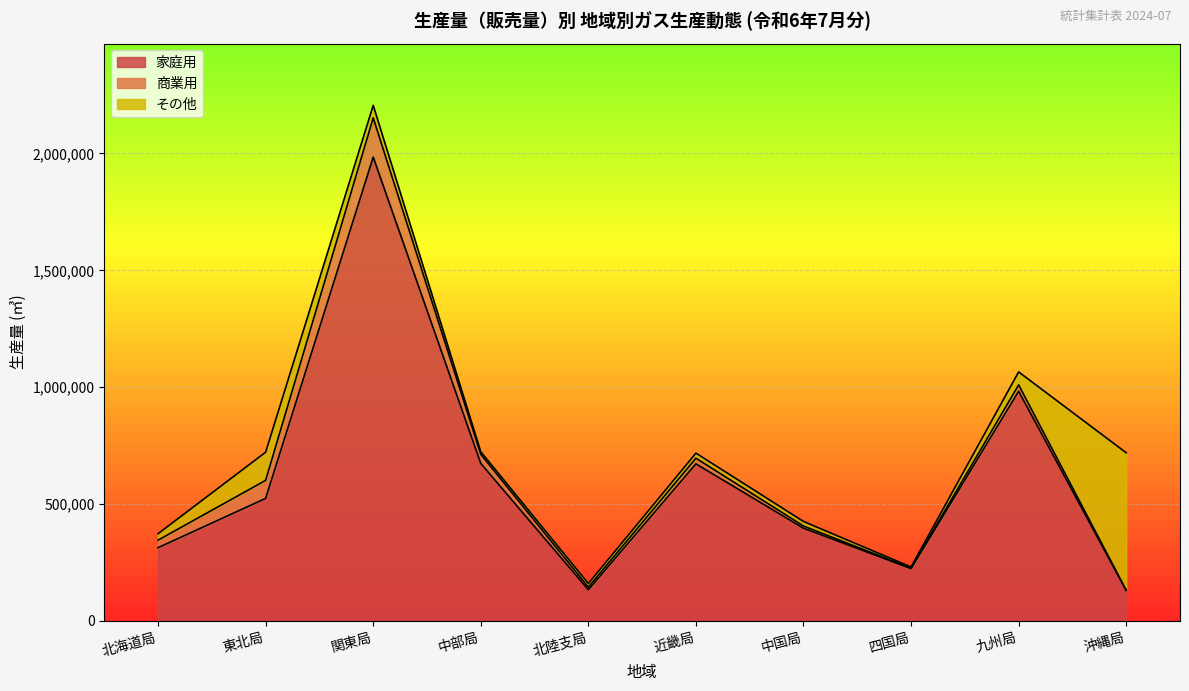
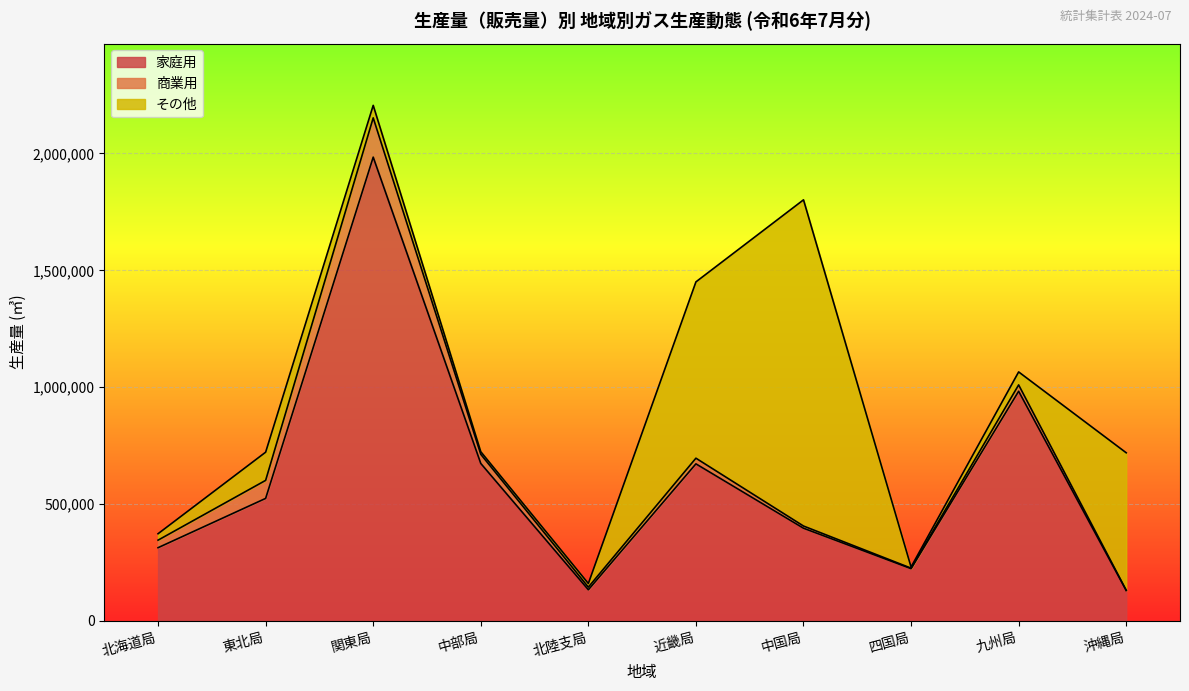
その他, 近畿局: 20,000 -> 750,000
その他, 中国局: 20,000 -> 1,400,000
